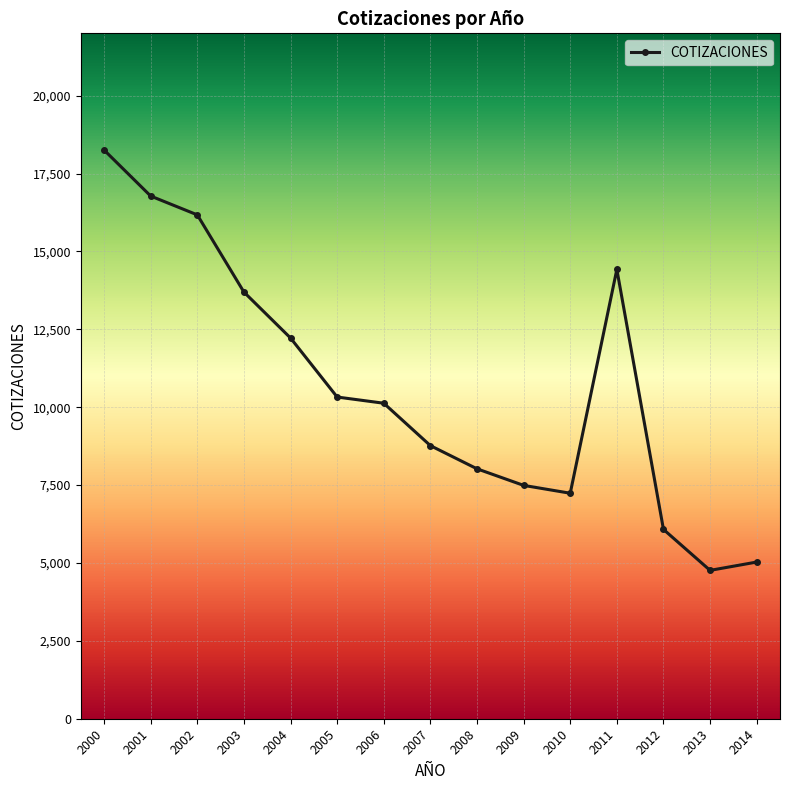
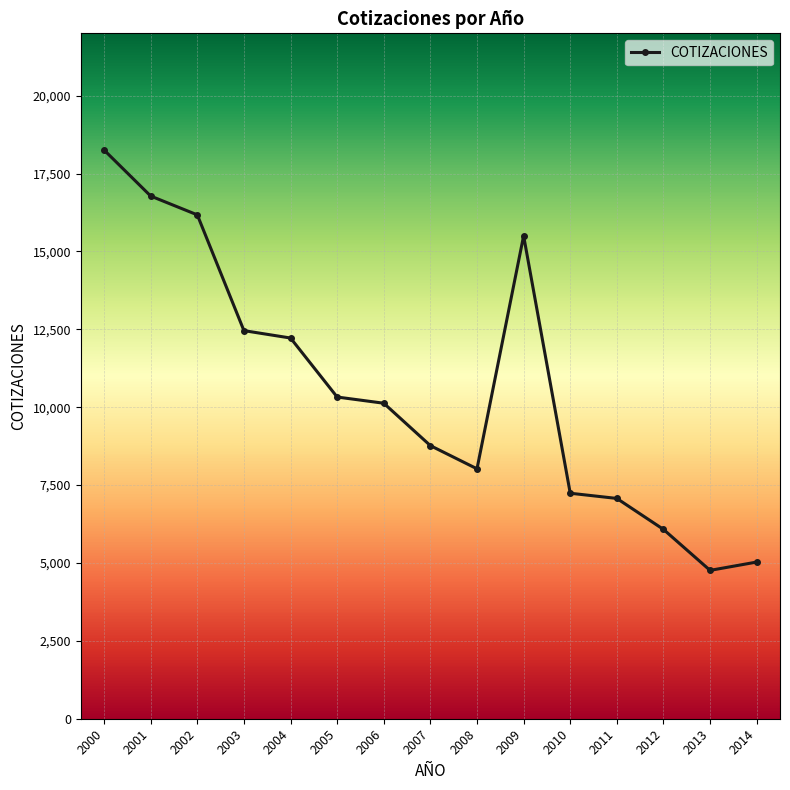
2003: 13,700 -> 12,500
2009: 7,500 -> 15,500
2011: 14,400 -> 7,100
